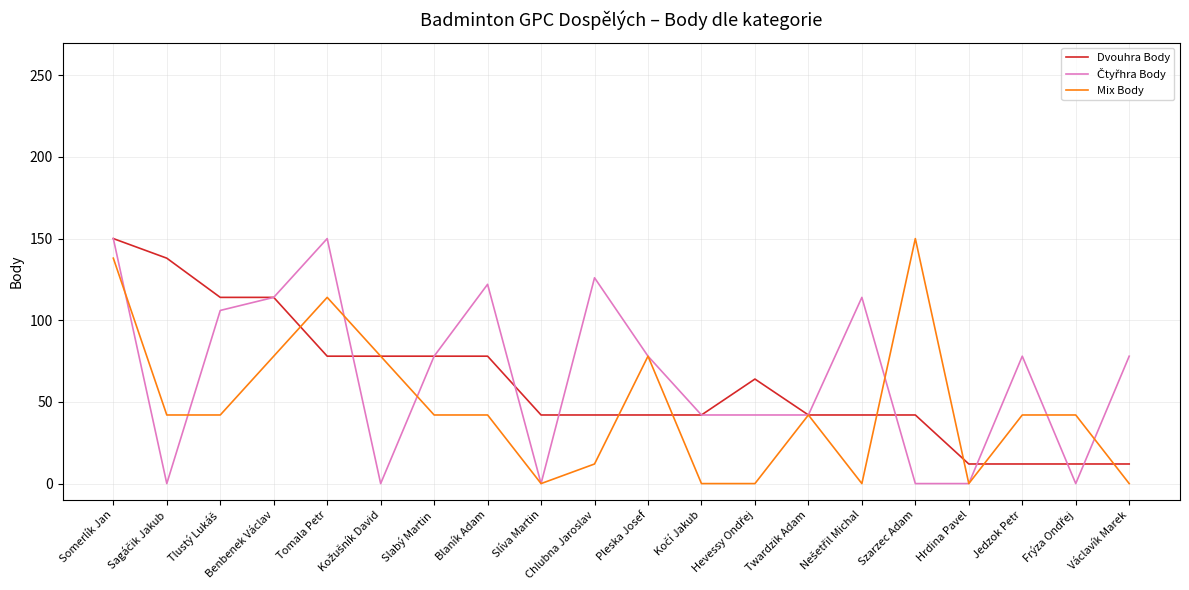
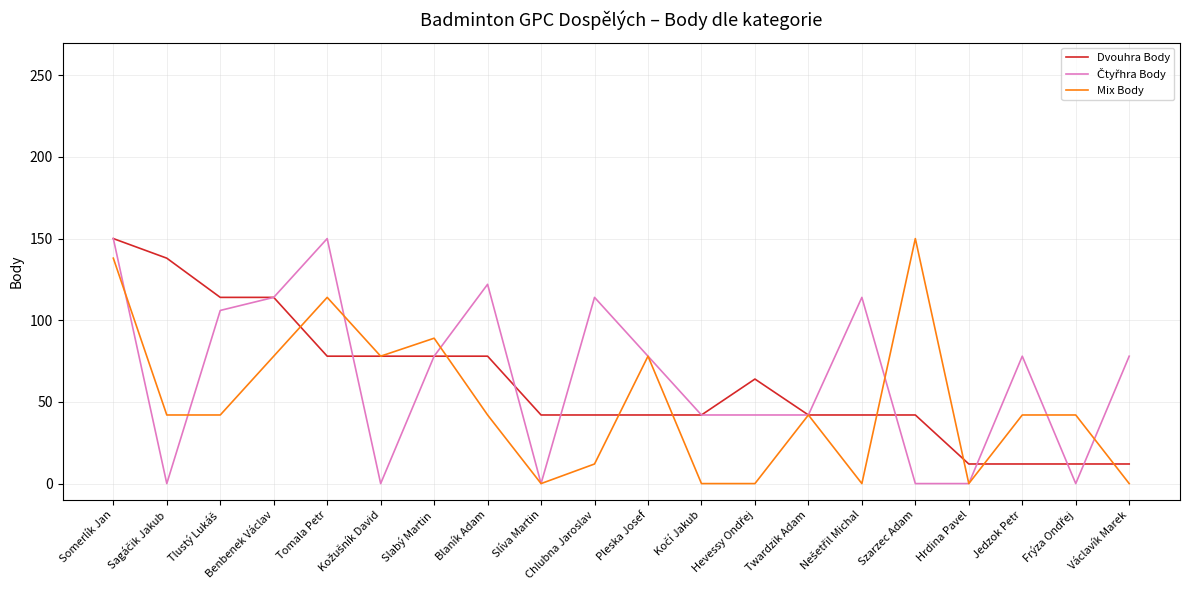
Mix Body, Slabý Martin: 42 -> 89
Čtyřhra Body, Chlubna Jaroslav: 126 -> 114
